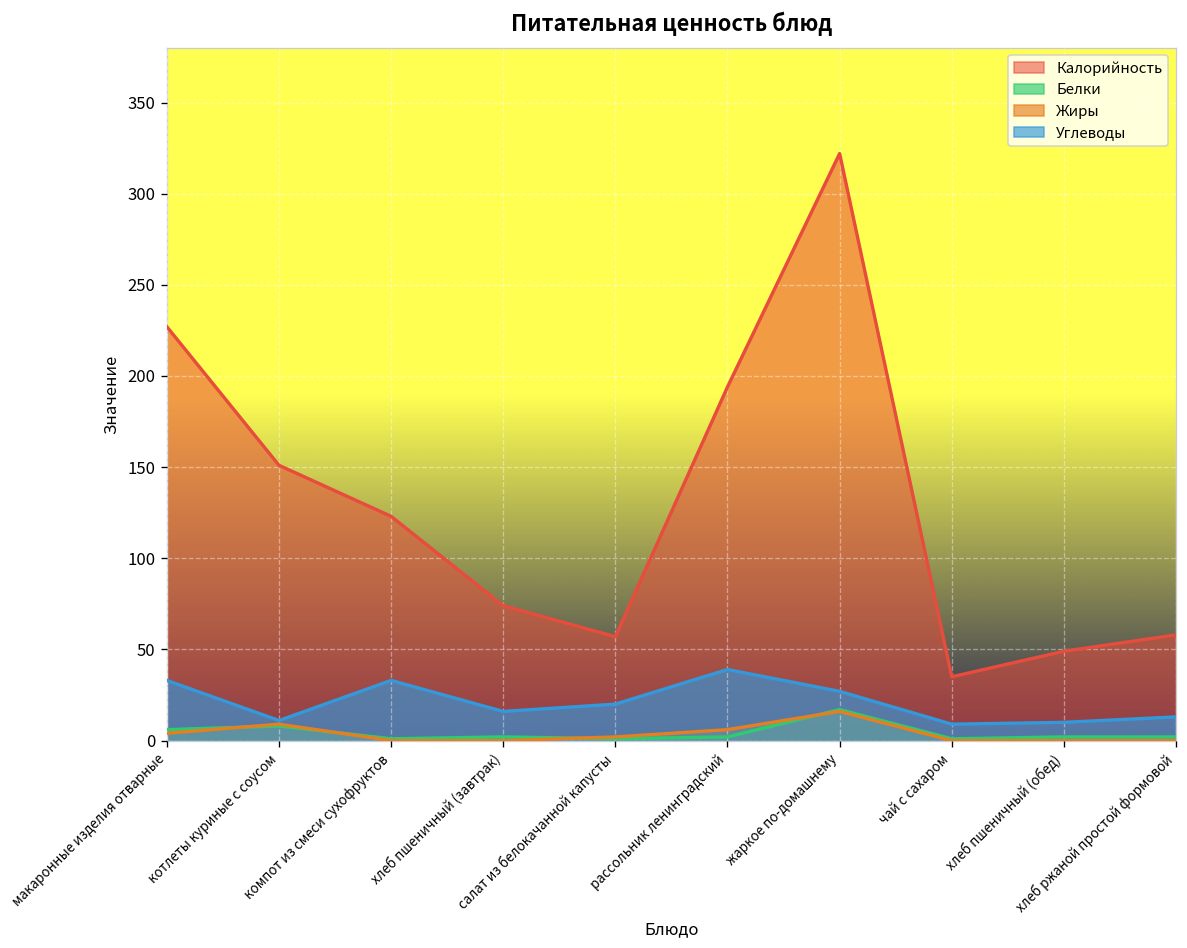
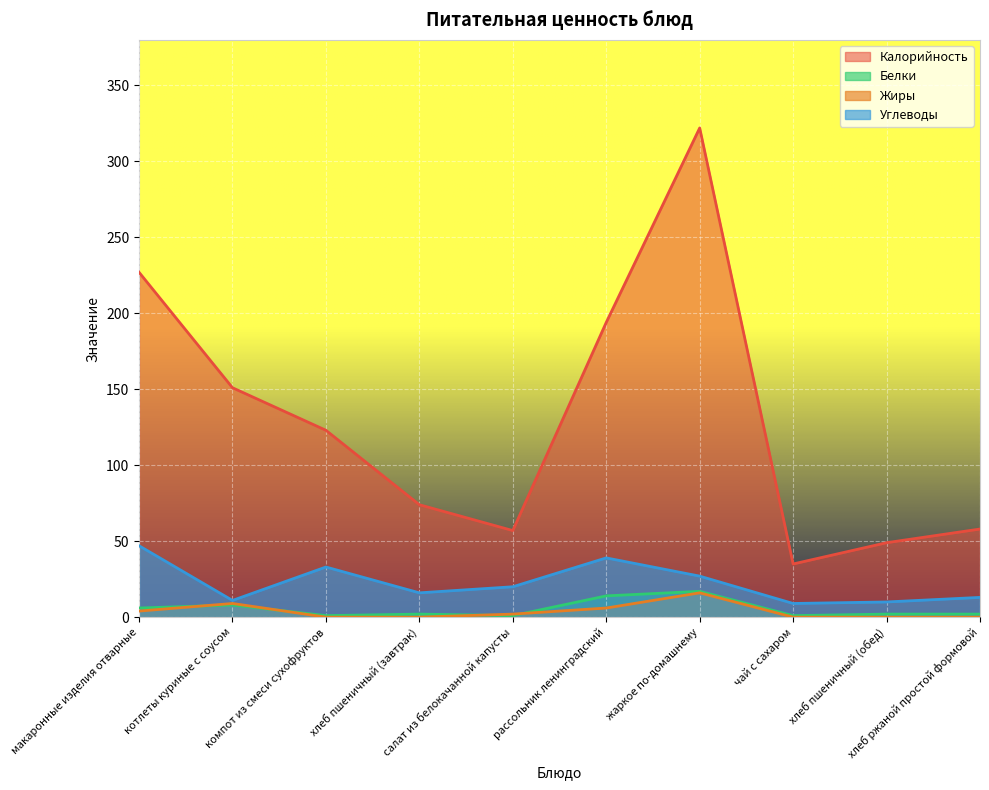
Углеводы, макаронные изделия отварные: 33 -> 47
Белки, рассольник ленинградский: 2 -> 14
